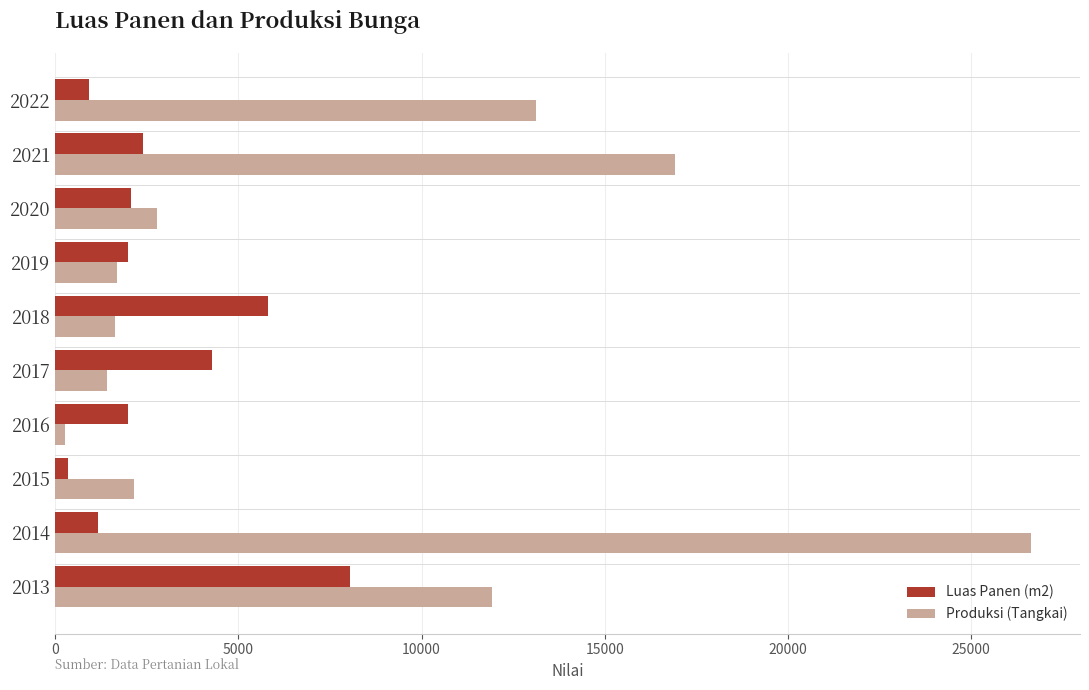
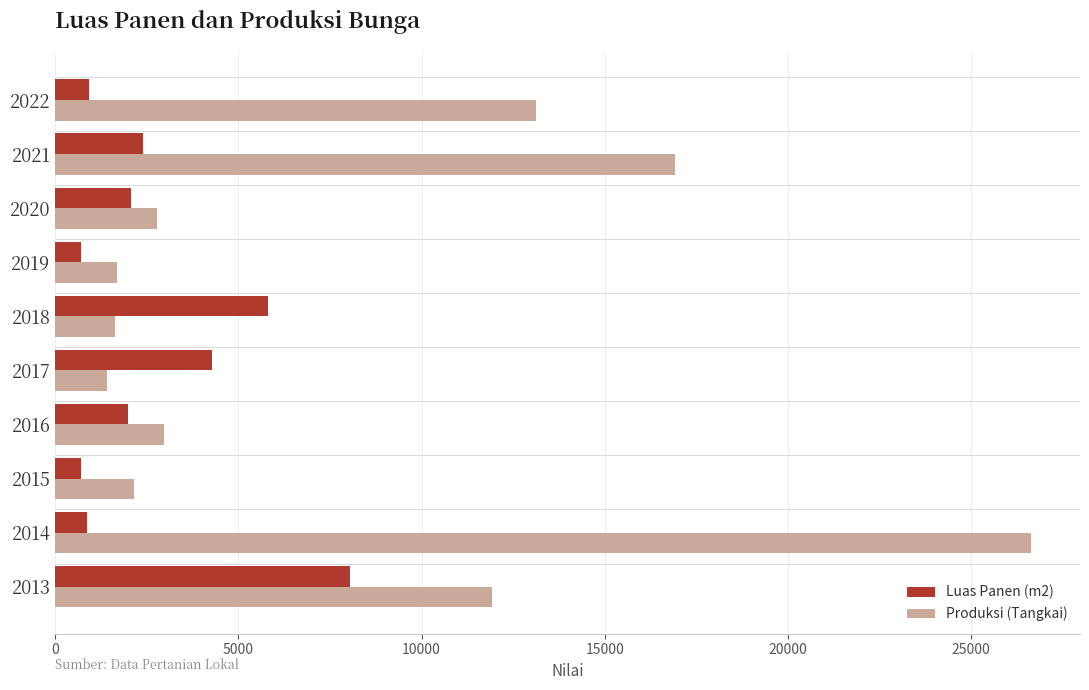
Luas Panen (m2), 2019: 2000 -> 700
Produksi (Tangkai), 2016: 300 -> 3000
Luas Panen (m2), 2015: 300 -> 700
Luas Panen (m2), 2014: 1200 -> 900
